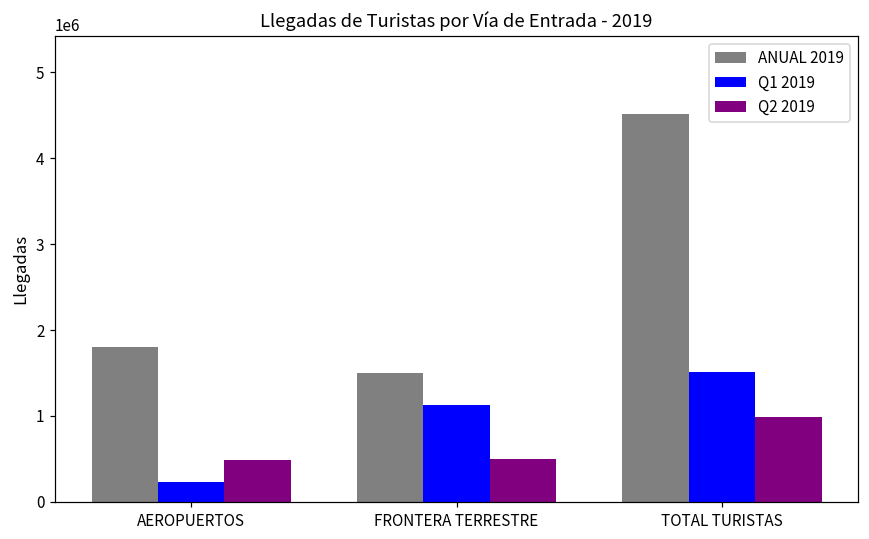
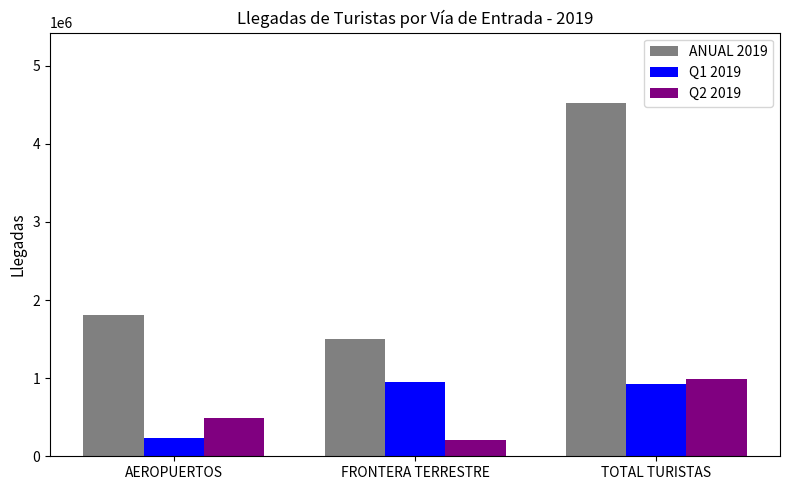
Q1 2019, FRONTERA TERRESTRE: 1100000 -> 1000000
Q2 2019, FRONTERA TERRESTRE: 500000 -> 200000
Q1 2019, TOTAL TURISTAS: 1500000 -> 900000
